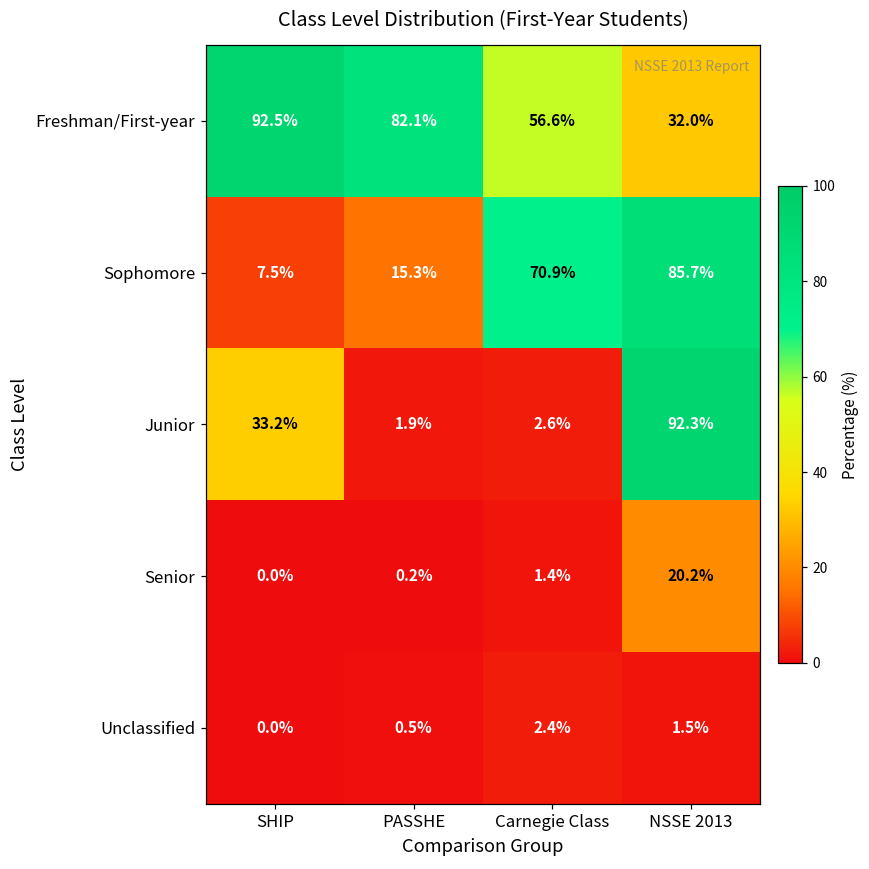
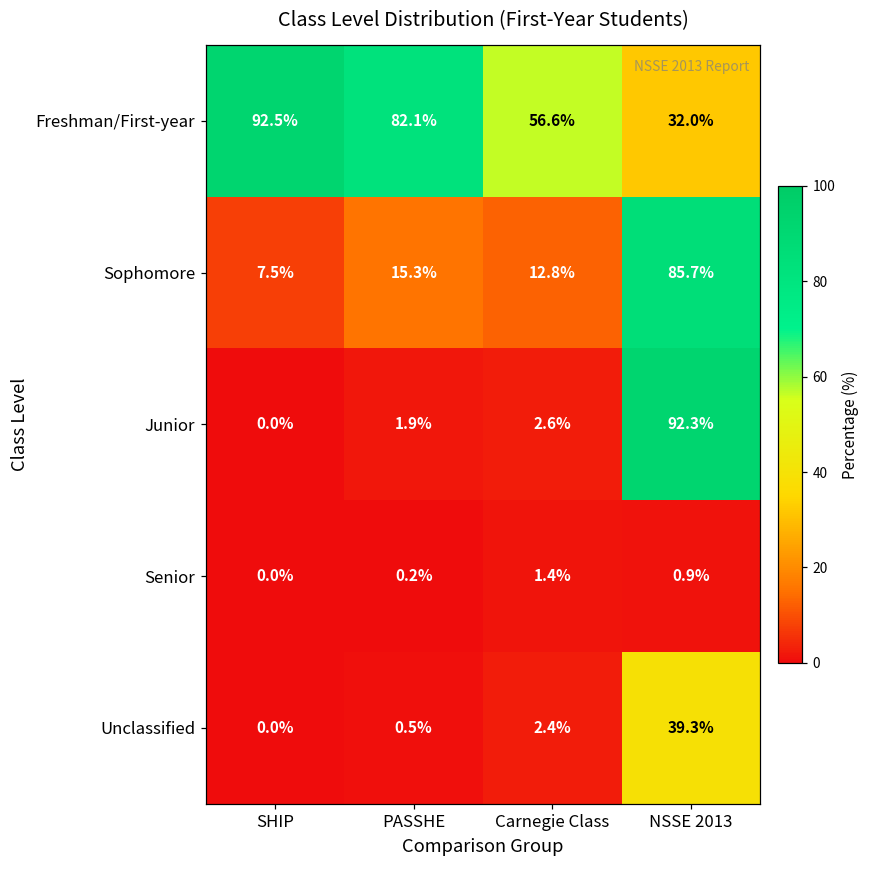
Sophomore, Carnegie Class: 70.9% -> 12.8%
Junior, SHIP: 33.2% -> 0.0%
Senior, NSSE 2013: 20.2% -> 0.9%
Unclassified, NSSE 2013: 1.5% -> 39.3%
